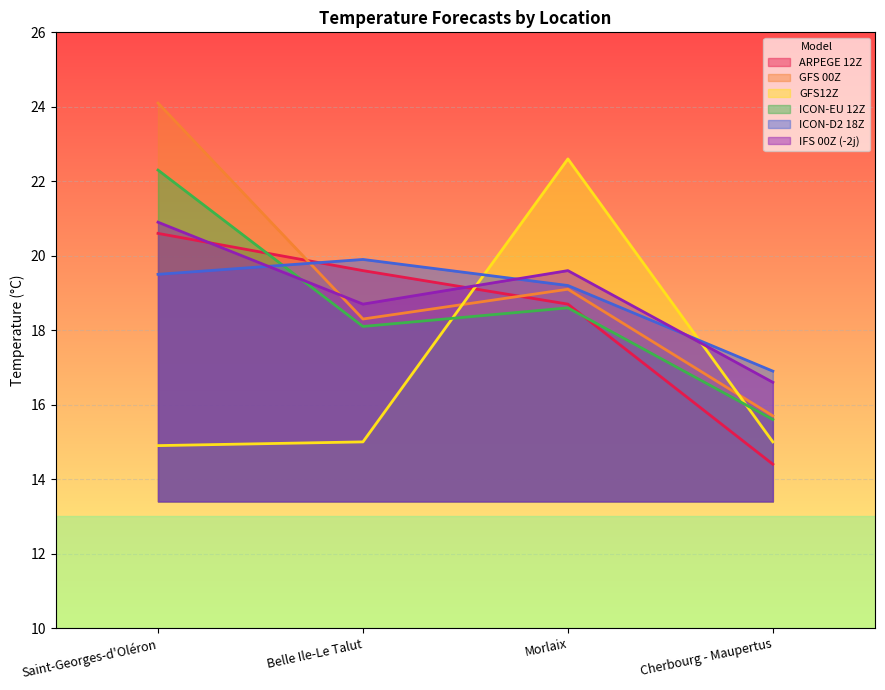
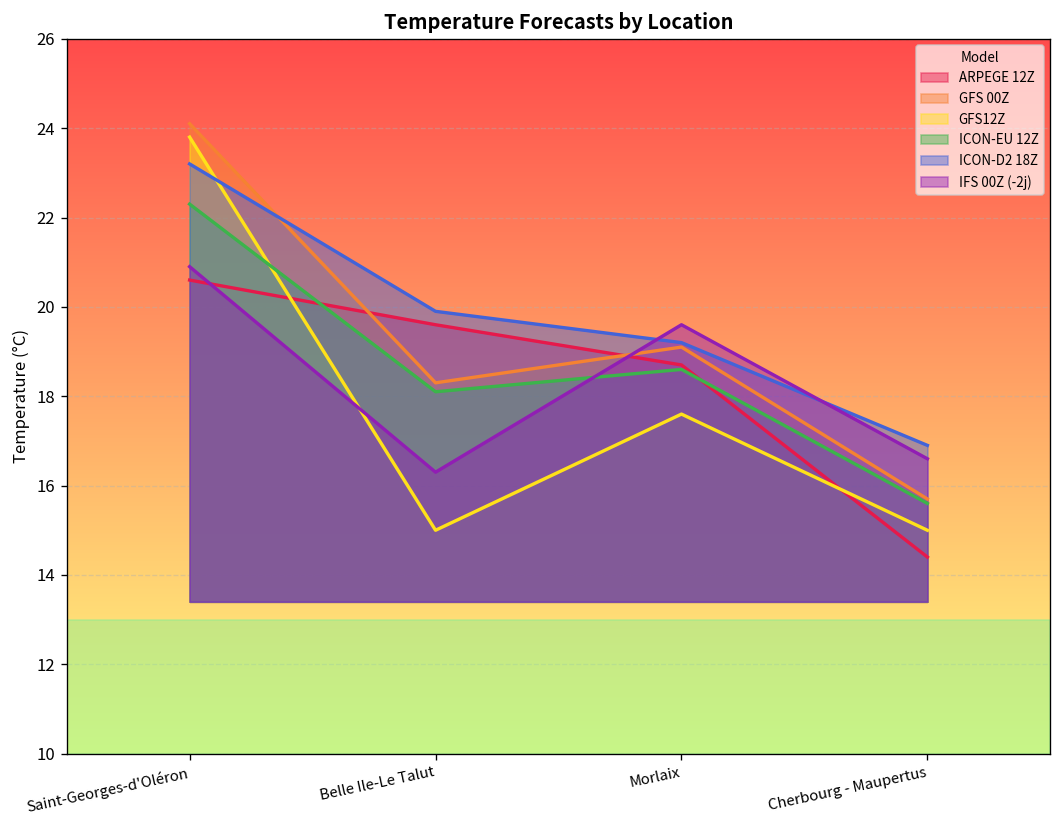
GFS12Z, Saint-Georges-d'Oléron: 14.9 -> 23.8
ICON-D2 18Z, Saint-Georges-d'Oléron: 19.5 -> 23.2
IFS 00Z (-2j), Belle Ile-Le Talut: 18.7 -> 16.3
GFS12Z, Morlaix: 22.6 -> 17.6
